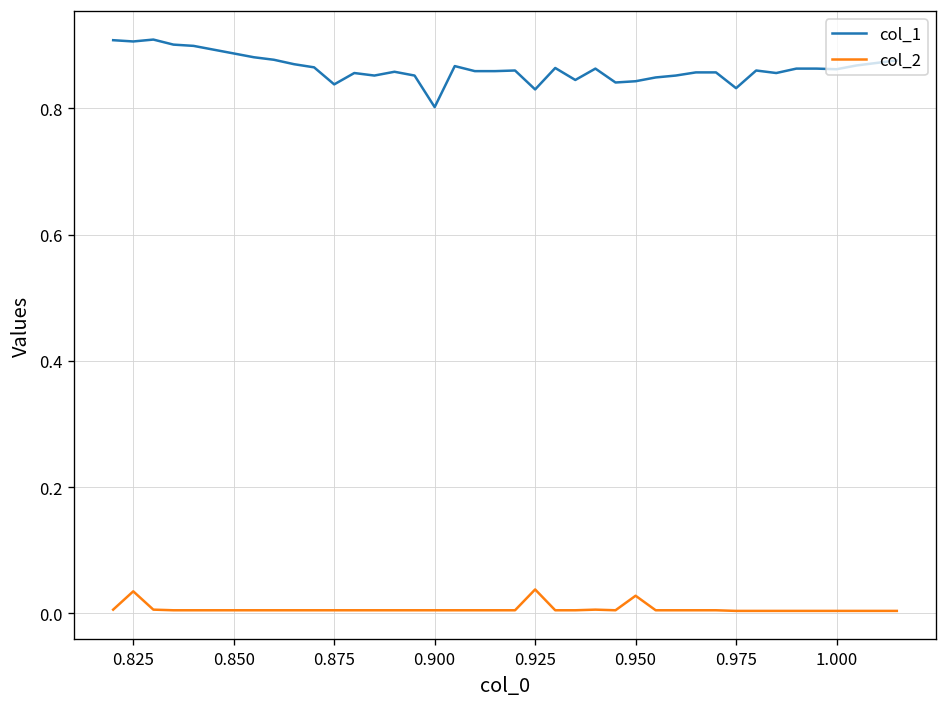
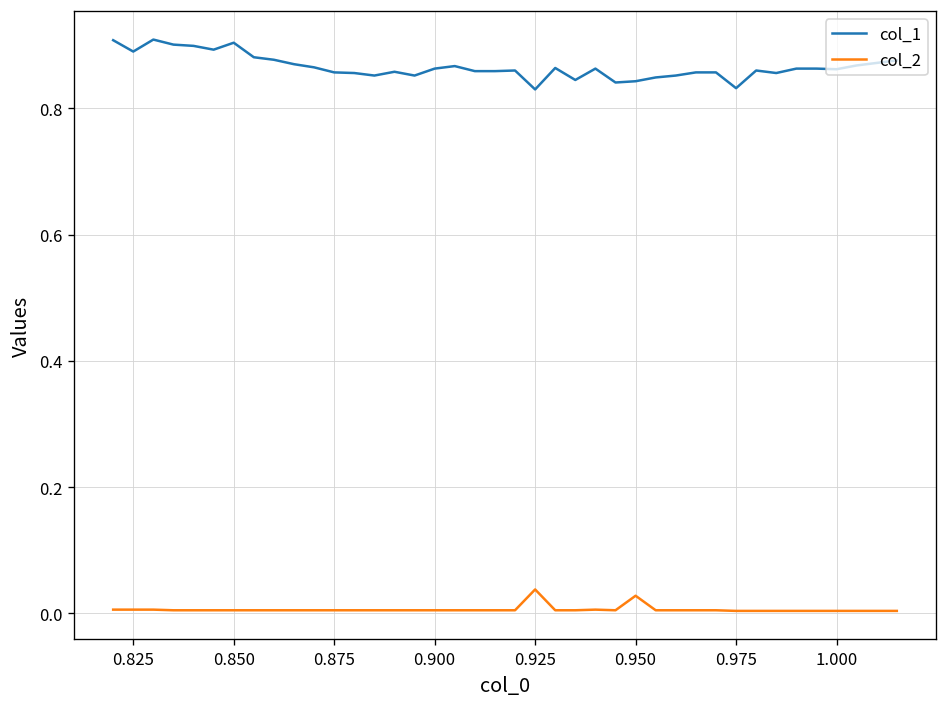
col_1, 0.825: 0.91 -> 0.89
col_2, 0.825: 0.04 -> 0.01
col_1, 0.850: 0.89 -> 0.90
col_1, 0.875: 0.84 -> 0.86
col_1, 0.900: 0.80 -> 0.86
